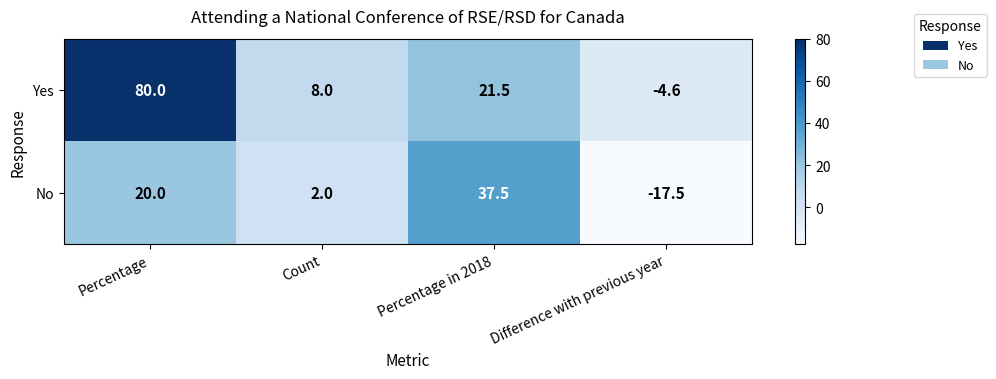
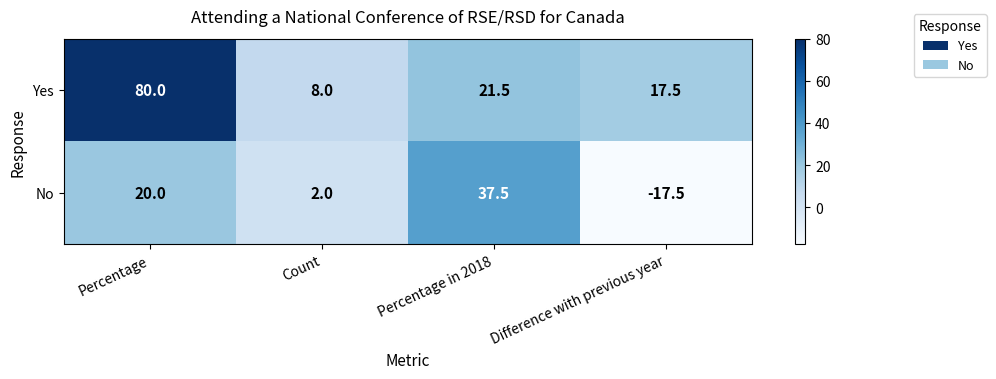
Yes, Difference with previous year: -4.6 -> 17.5
